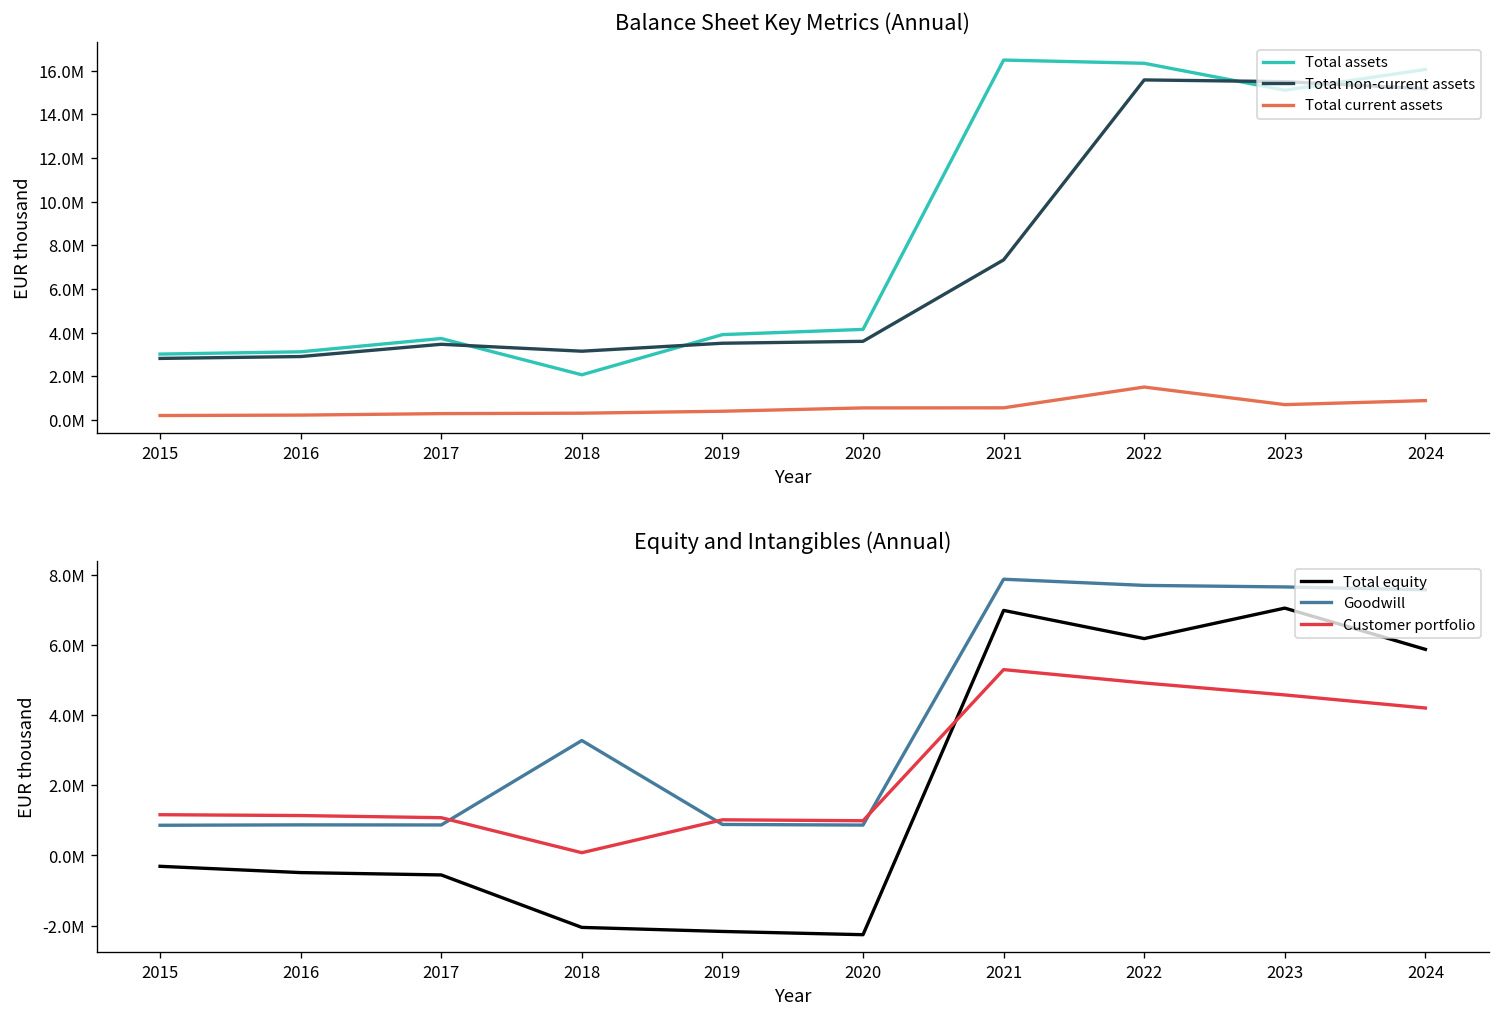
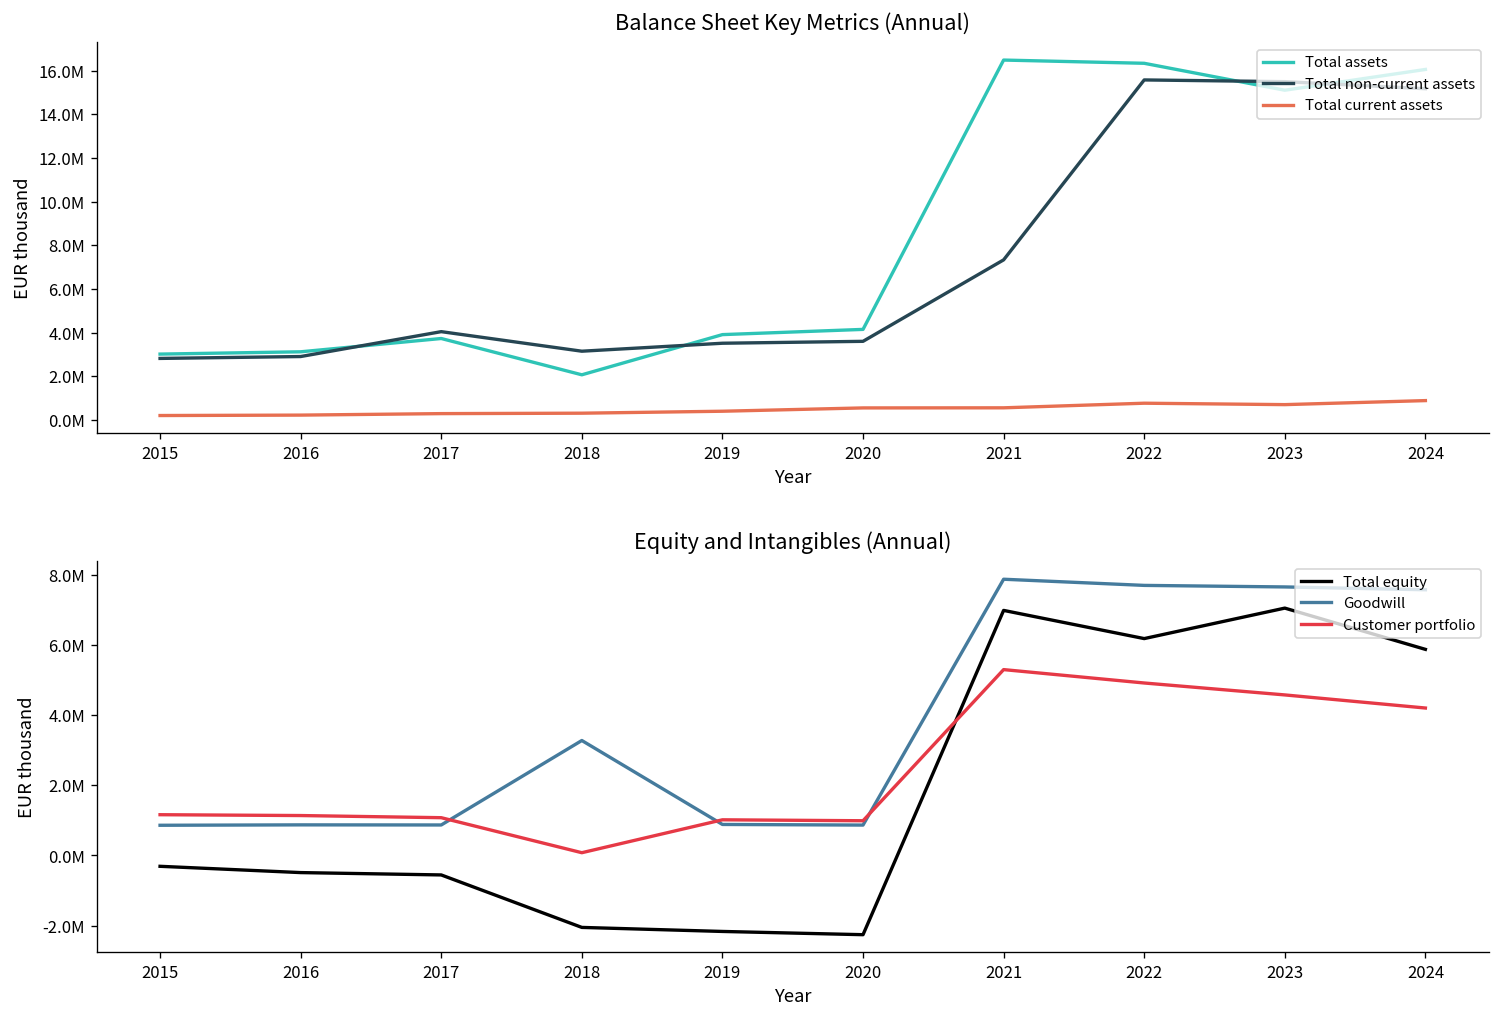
Balance Sheet Key Metrics (Annual), Total non-current assets, 2017: 3500000 -> 4000000
Balance Sheet Key Metrics (Annual), Total current assets, 2022: 1500000 -> 800000
